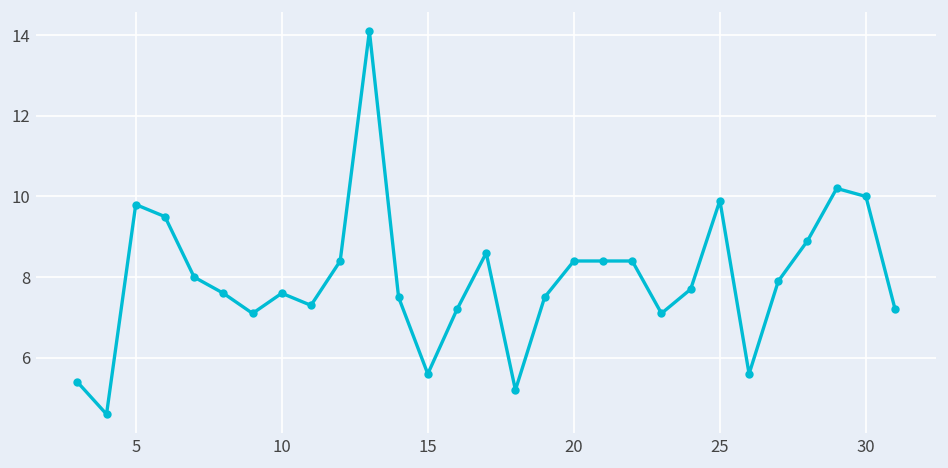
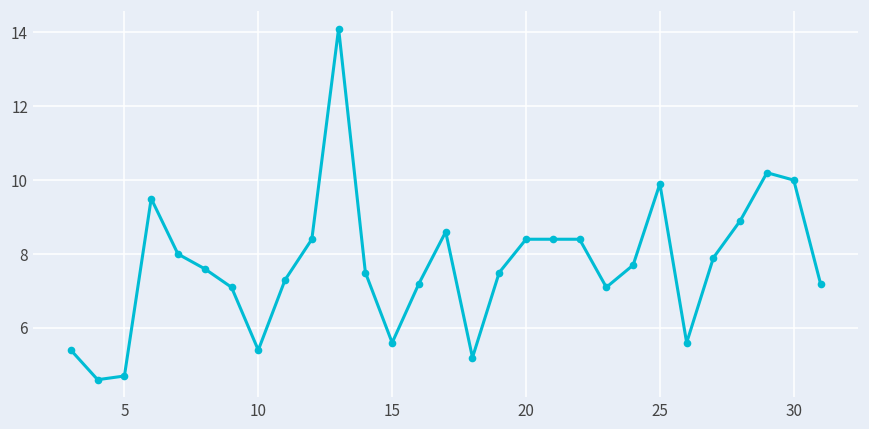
5: 9.8 -> 4.7
10: 7.6 -> 5.4
